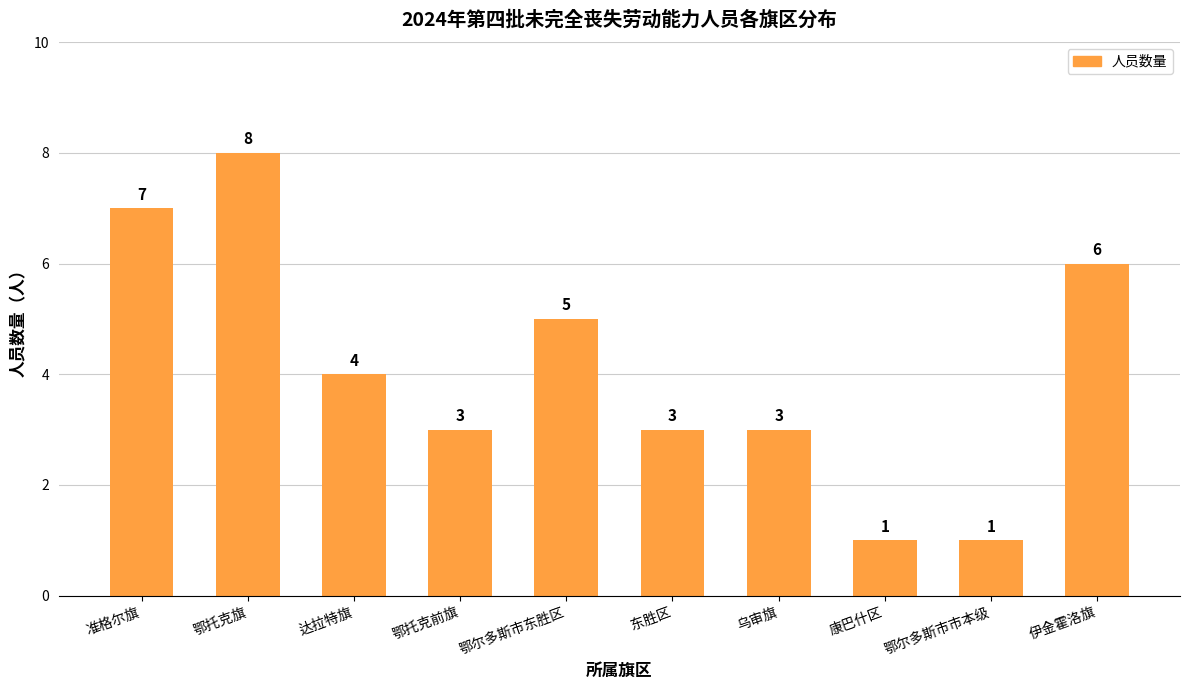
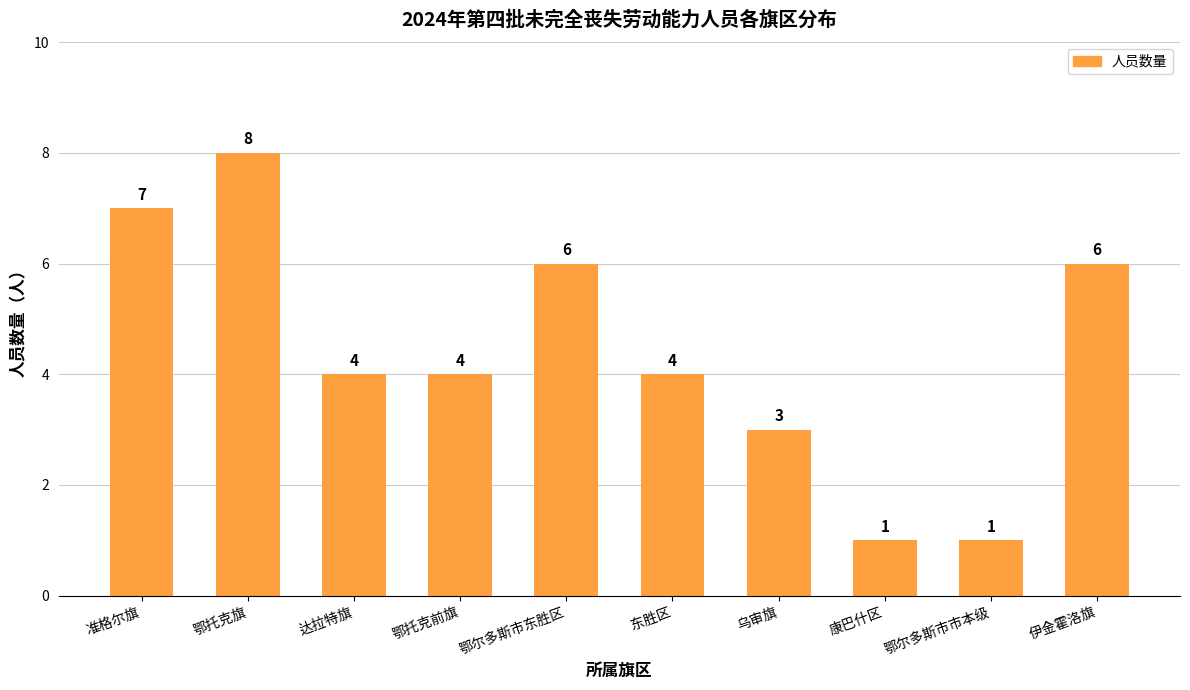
鄂托克前旗: 3 -> 4
鄂尔多斯市东胜区: 5 -> 6
东胜区: 3 -> 4
